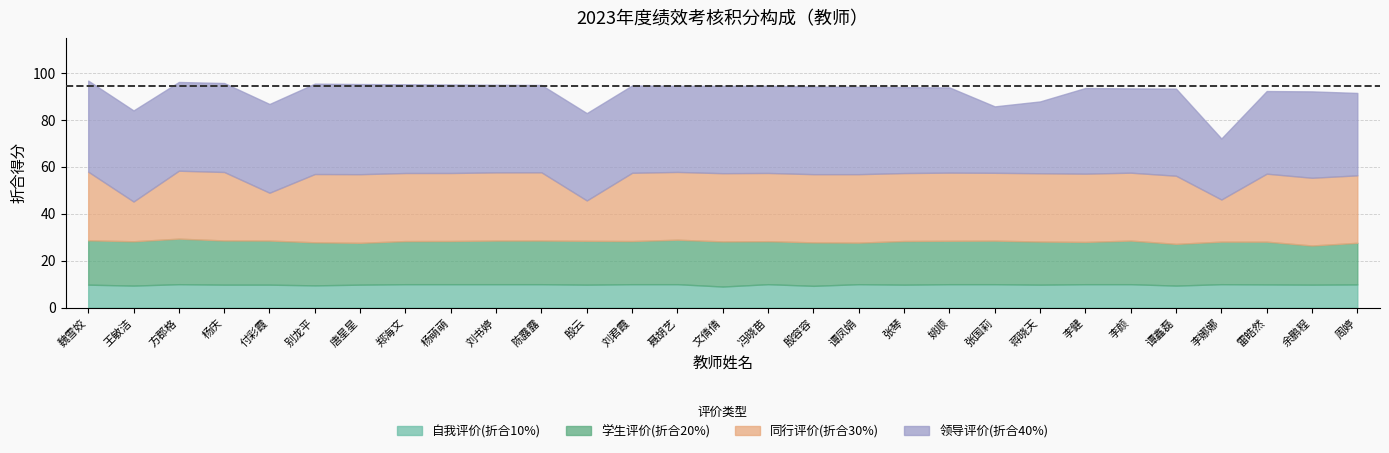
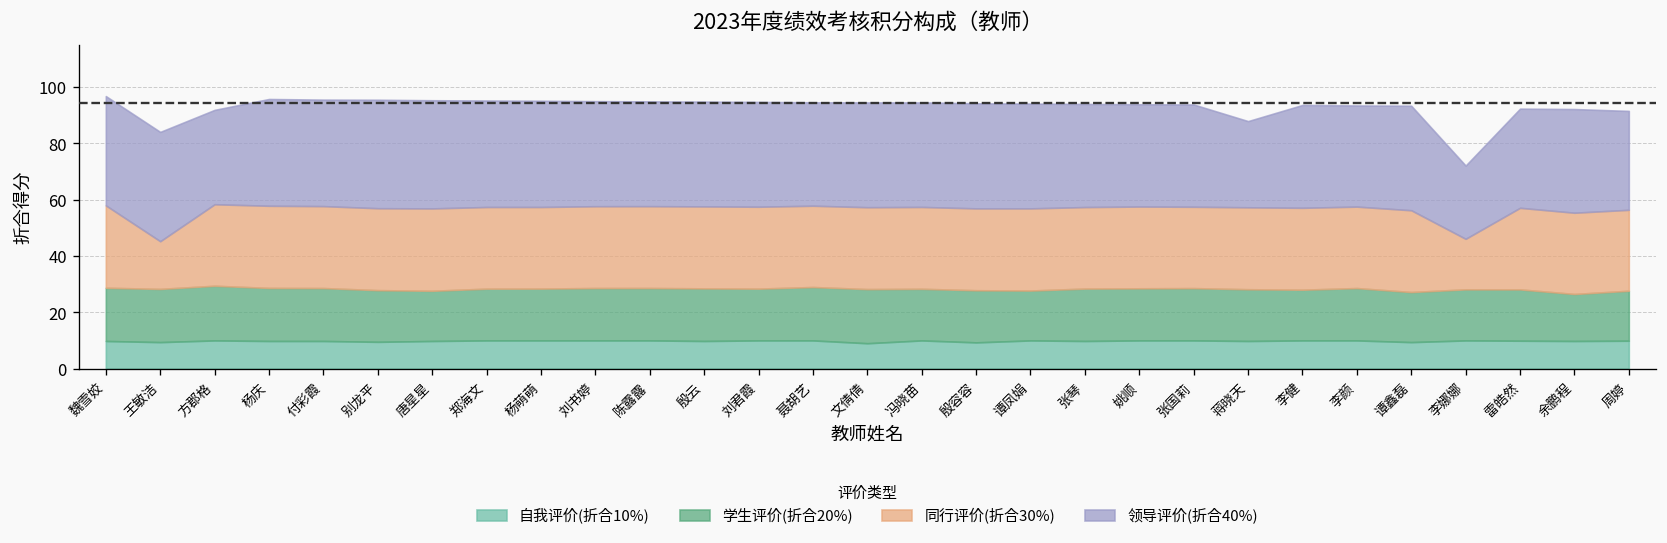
领导评价(折合40%), 方郡格: 38 -> 34
同行评价(折合30%), 付彩霞: 20 -> 29
同行评价(折合30%), 殷云: 17 -> 29
领导评价(折合40%), 张国莉: 28 -> 36
